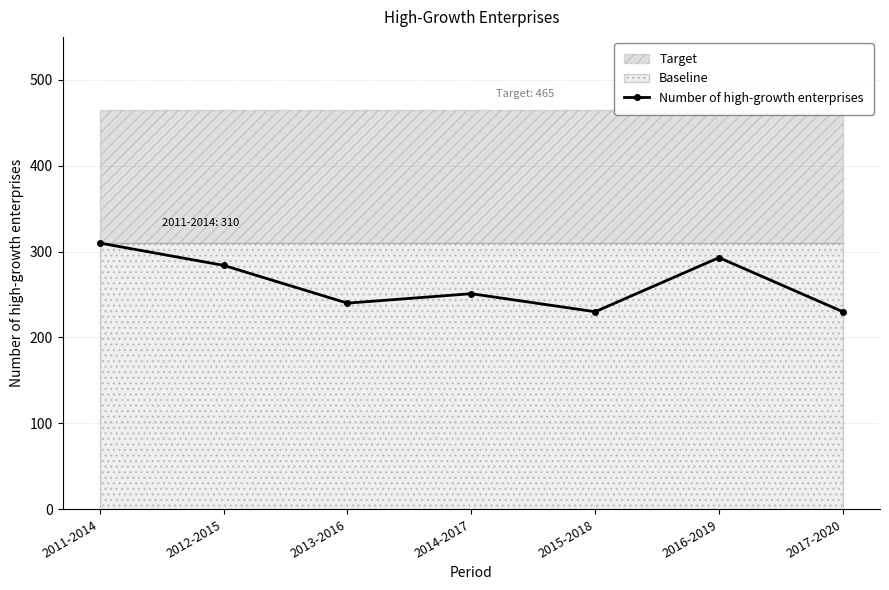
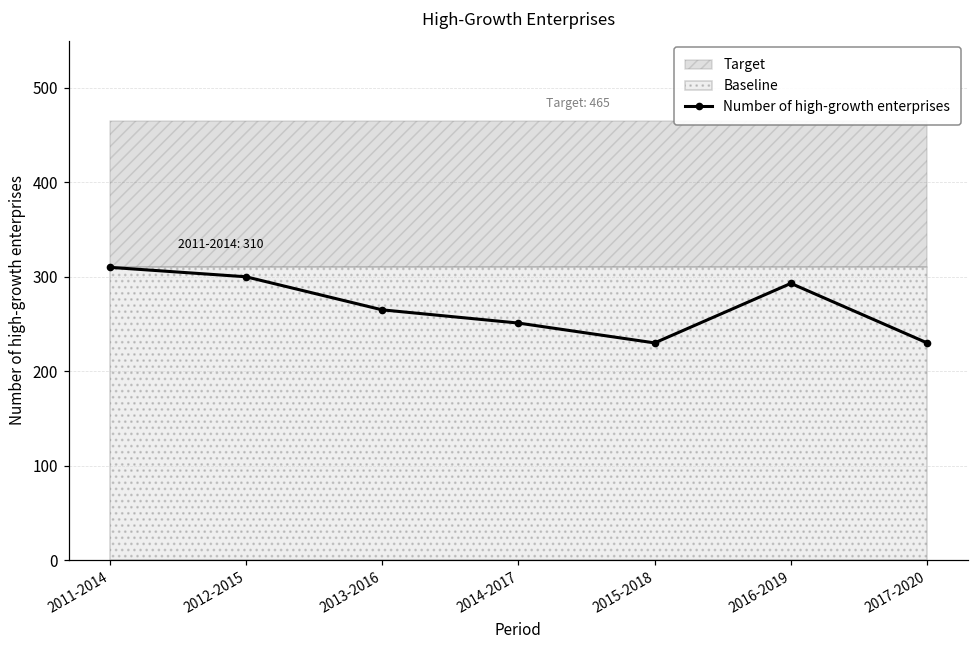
Number of high-growth enterprises, 2012-2015: 280 -> 300
Number of high-growth enterprises, 2013-2016: 240 -> 270
